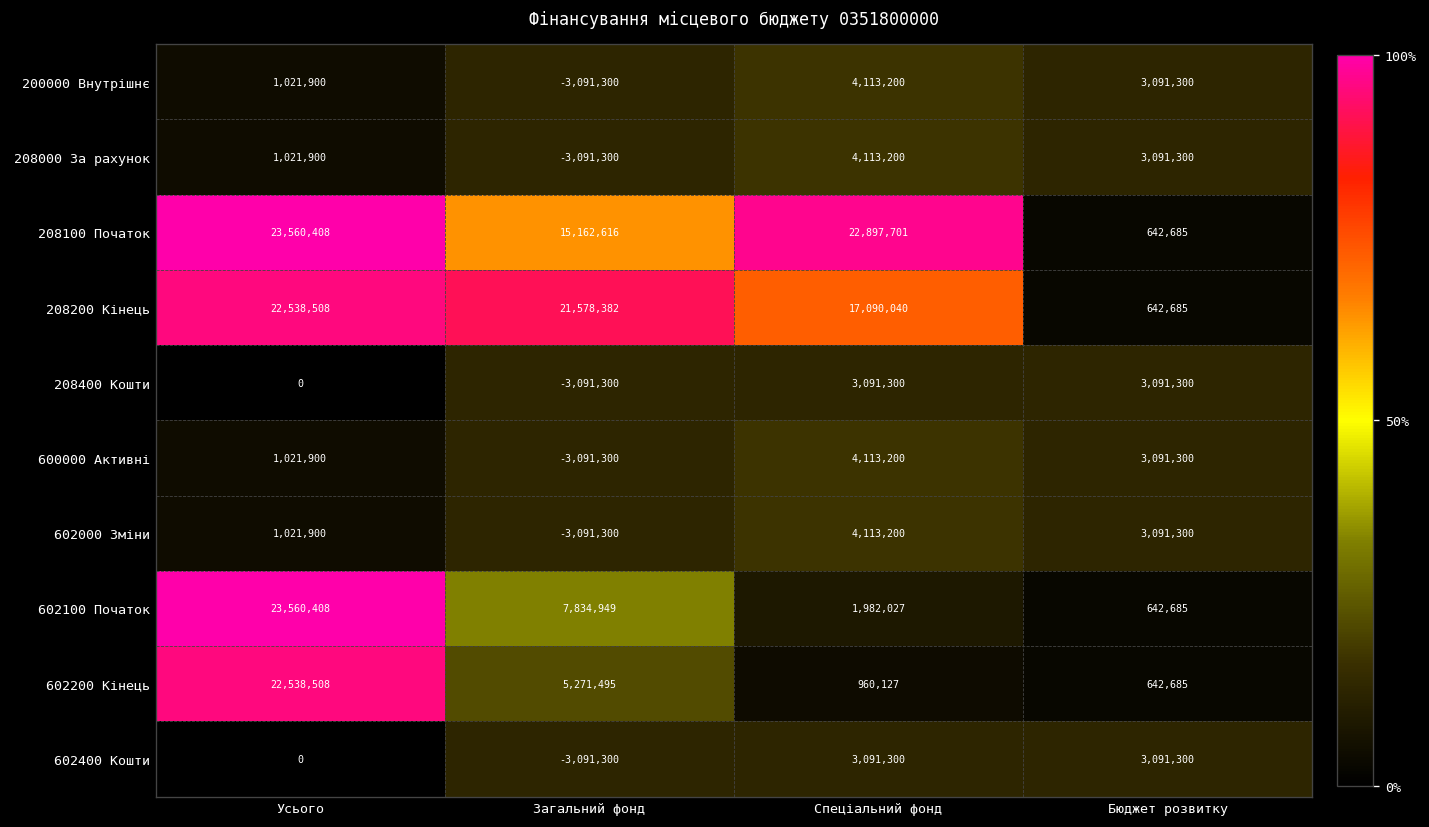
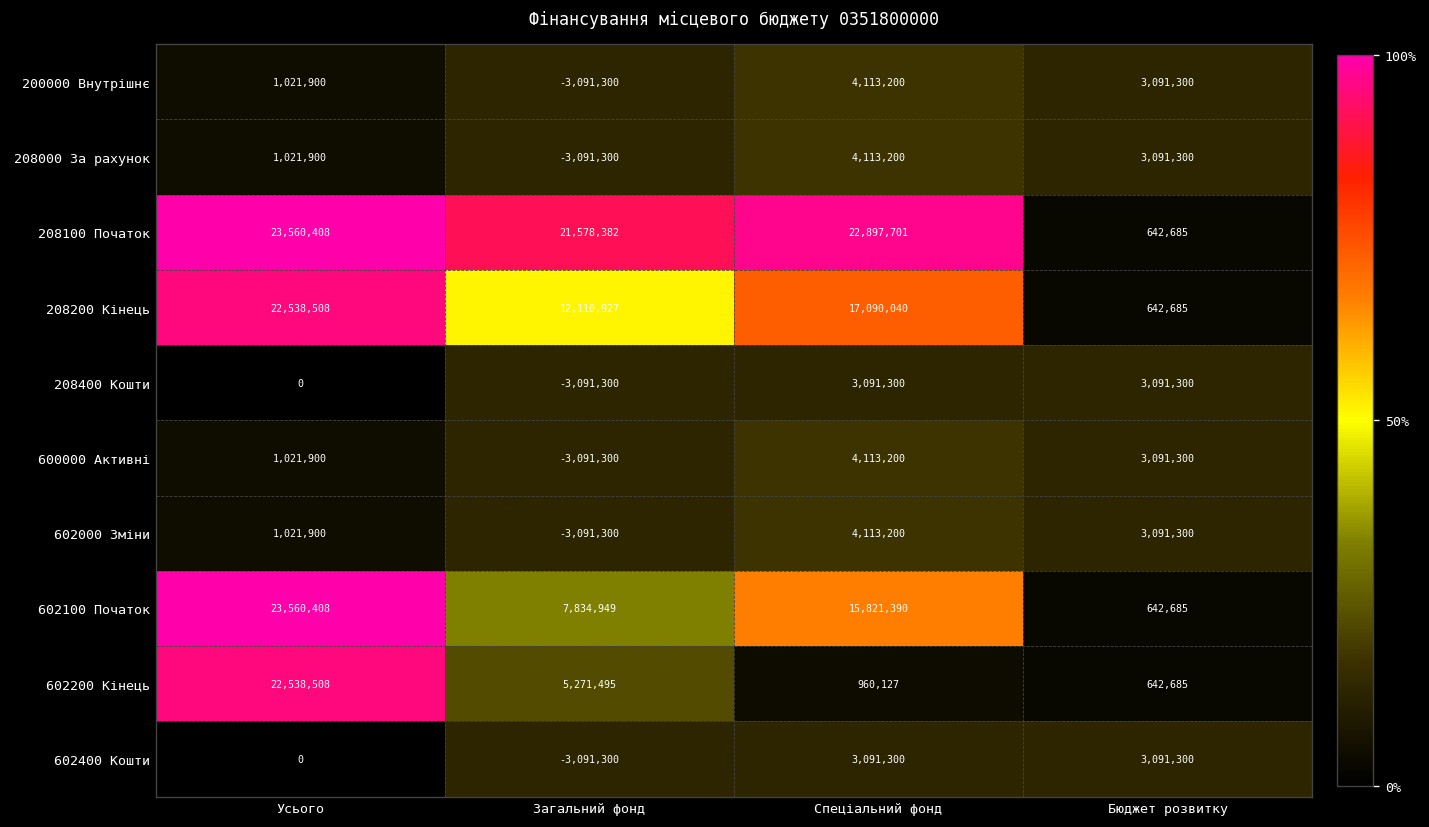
208100 Початок, Загальний фонд: 15,162,616 -> 21,578,382
208200 Кінець, Загальний фонд: 21,578,382 -> 12,110,927
602100 Початок, Спеціальний фонд: 1,982,027 -> 15,821,390
